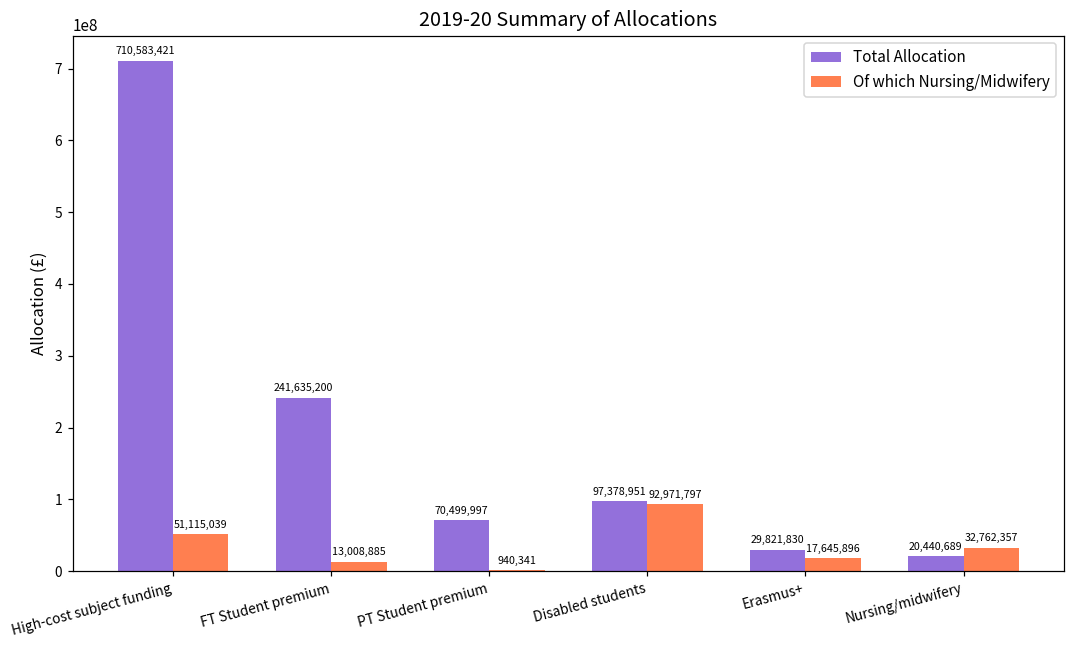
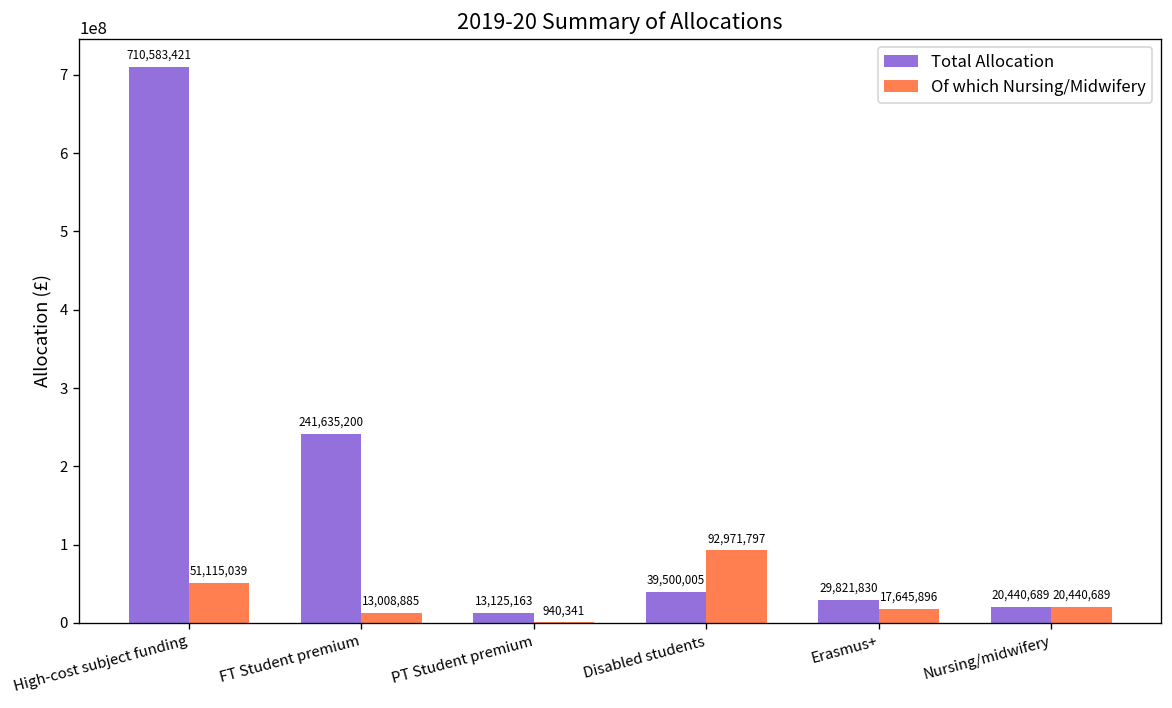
Total Allocation, PT Student premium: 70,499,997 -> 13,125,163
Total Allocation, Disabled students: 97,378,951 -> 39,500,005
Of which Nursing/Midwifery, Nursing/midwifery: 32,762,357 -> 20,440,689
